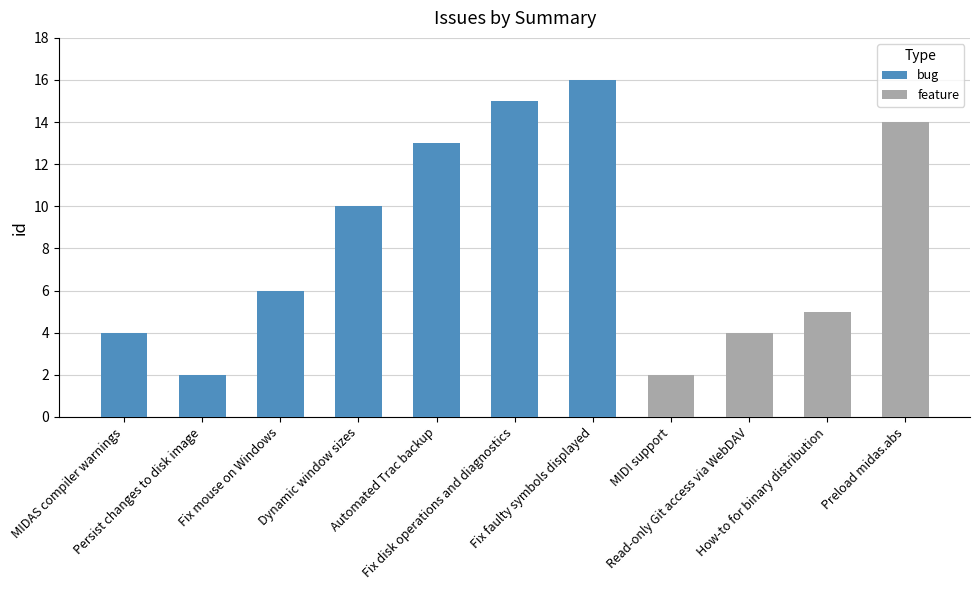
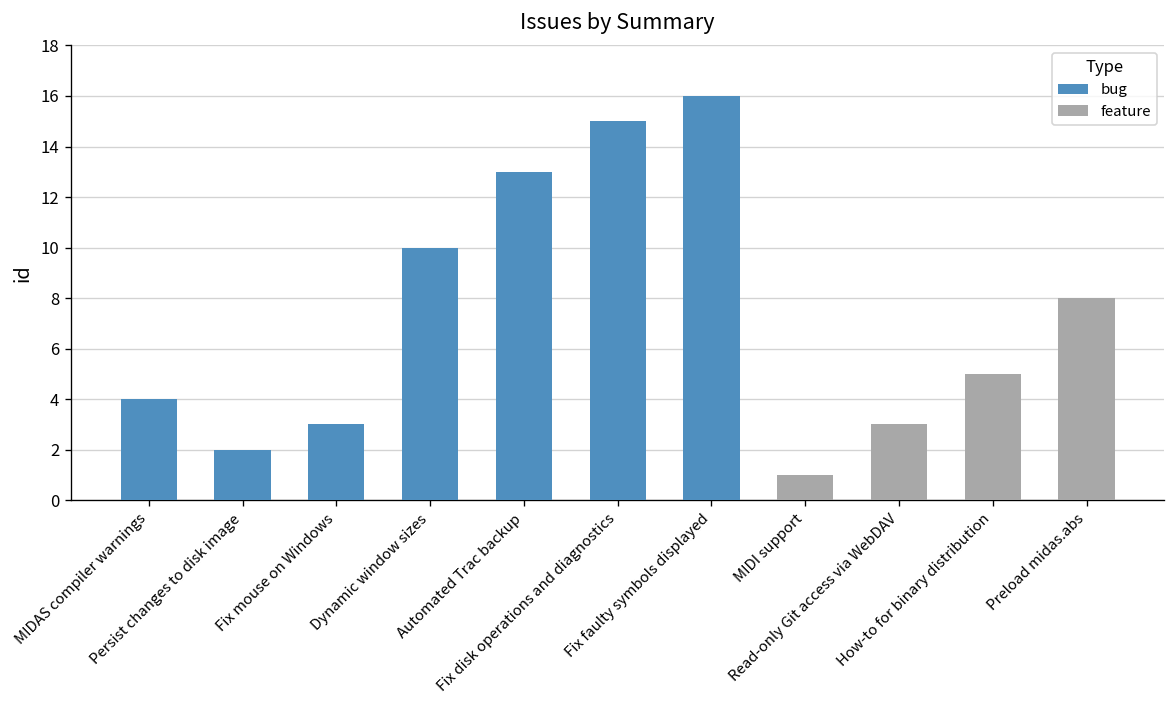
bug, Fix mouse on Windows: 6 -> 3
feature, MIDI support: 2 -> 1
feature, Read-only Git access via WebDAV: 4 -> 3
feature, Preload midas.abs: 14 -> 8
